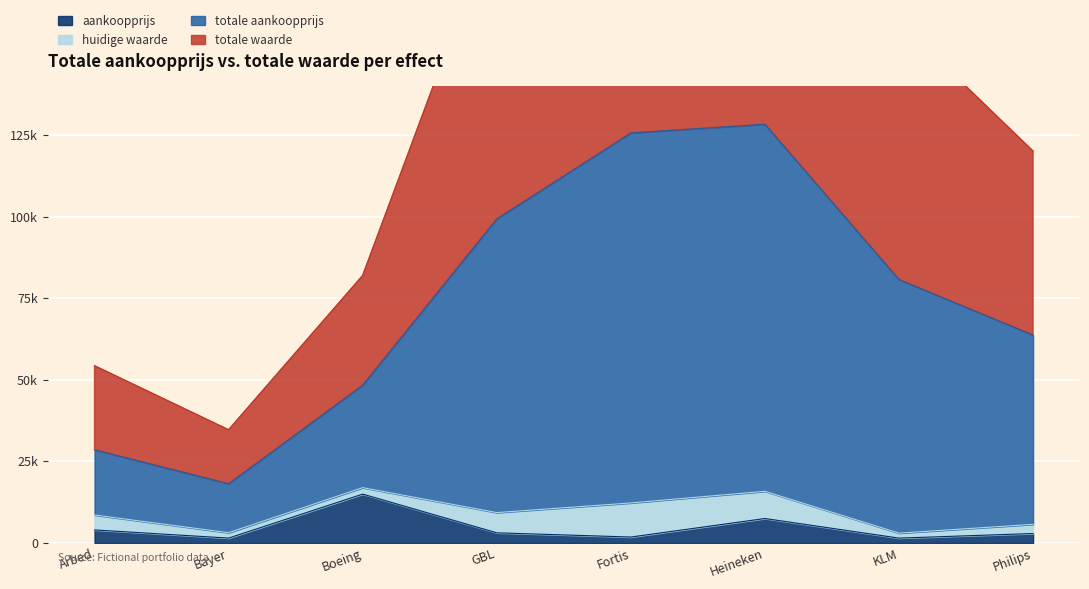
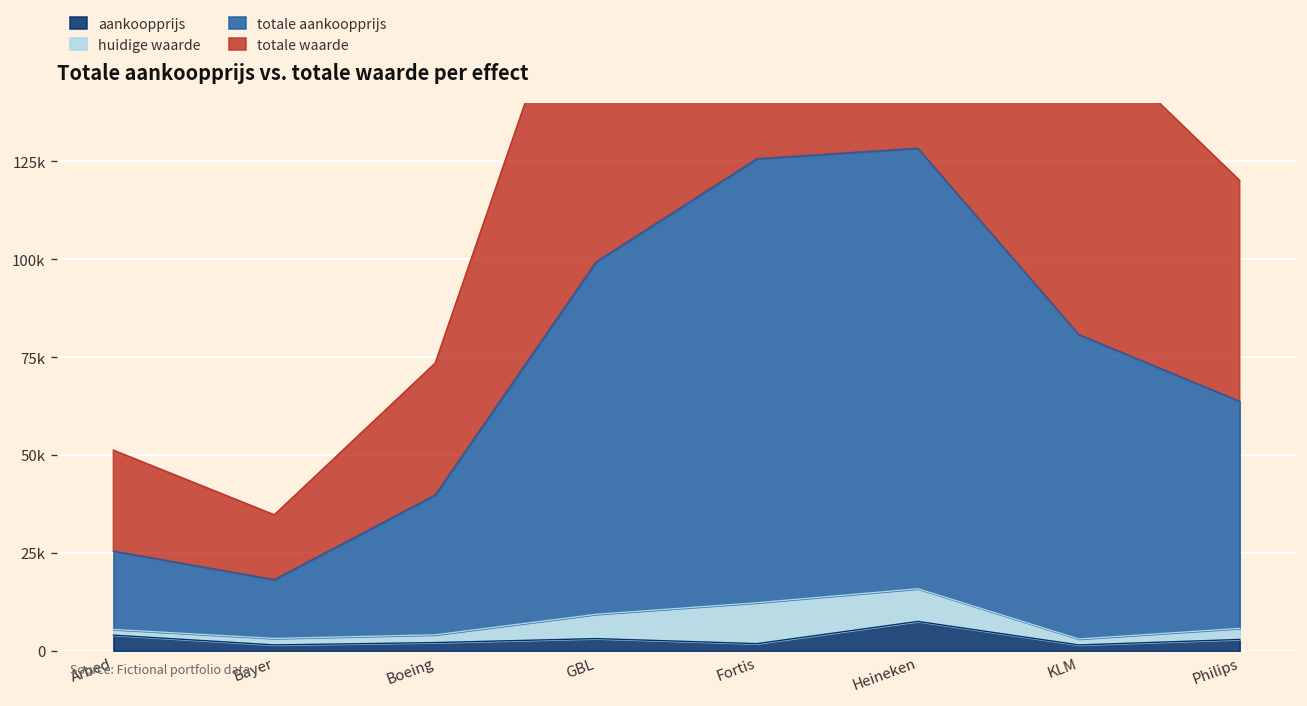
huidige waarde, Arbed: 5000 -> 1000
aankoopprijs, Boeing: 15000 -> 2000
totale aankoopprijs, Boeing: 31000 -> 36000
